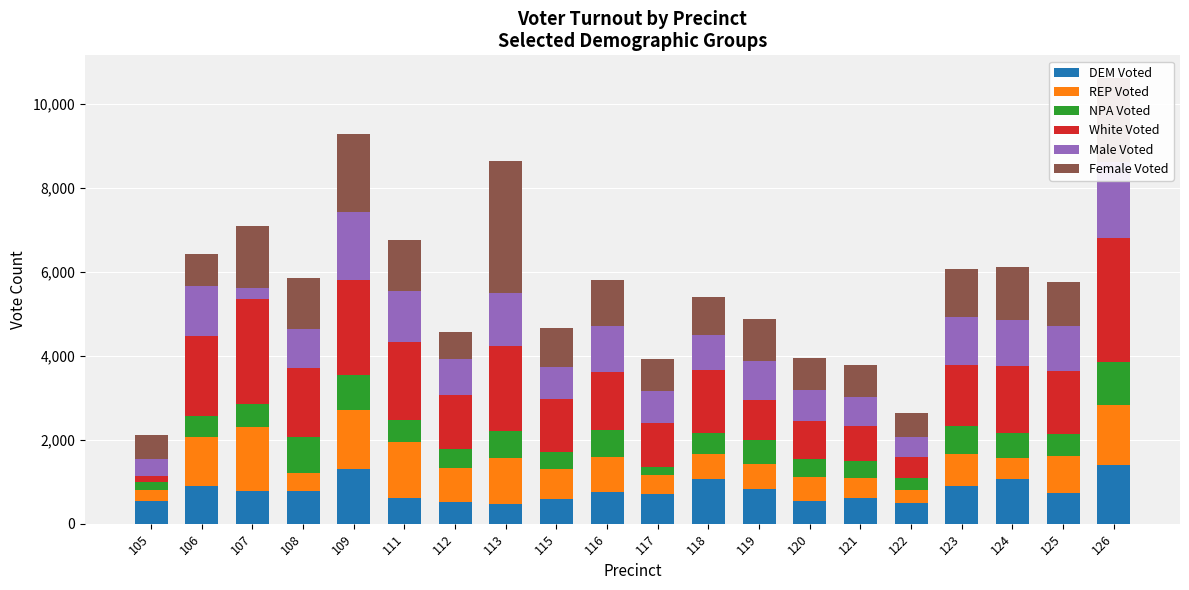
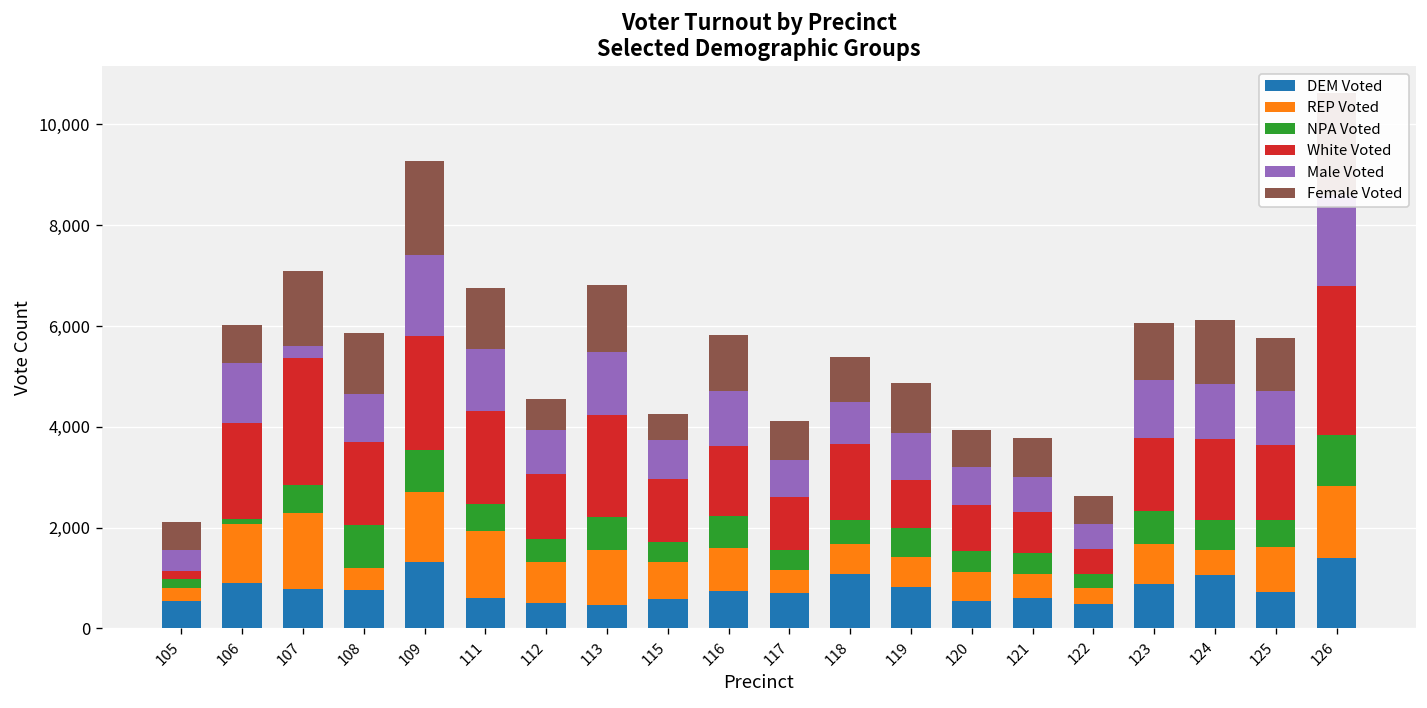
NPA Voted, 106: 500 -> 100
Female Voted, 113: 3,200 -> 1,300
Female Voted, 115: 900 -> 500
NPA Voted, 117: 200 -> 400
